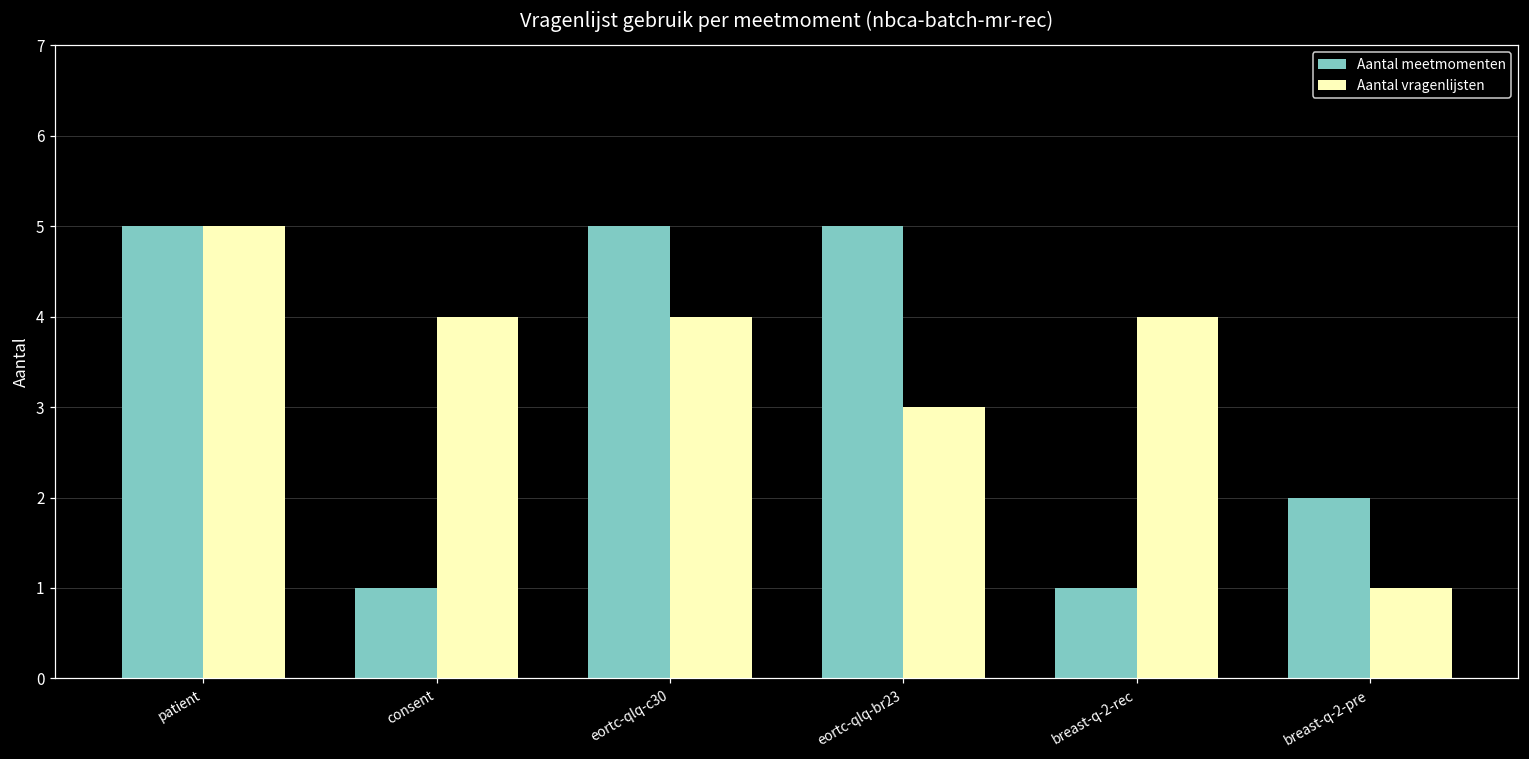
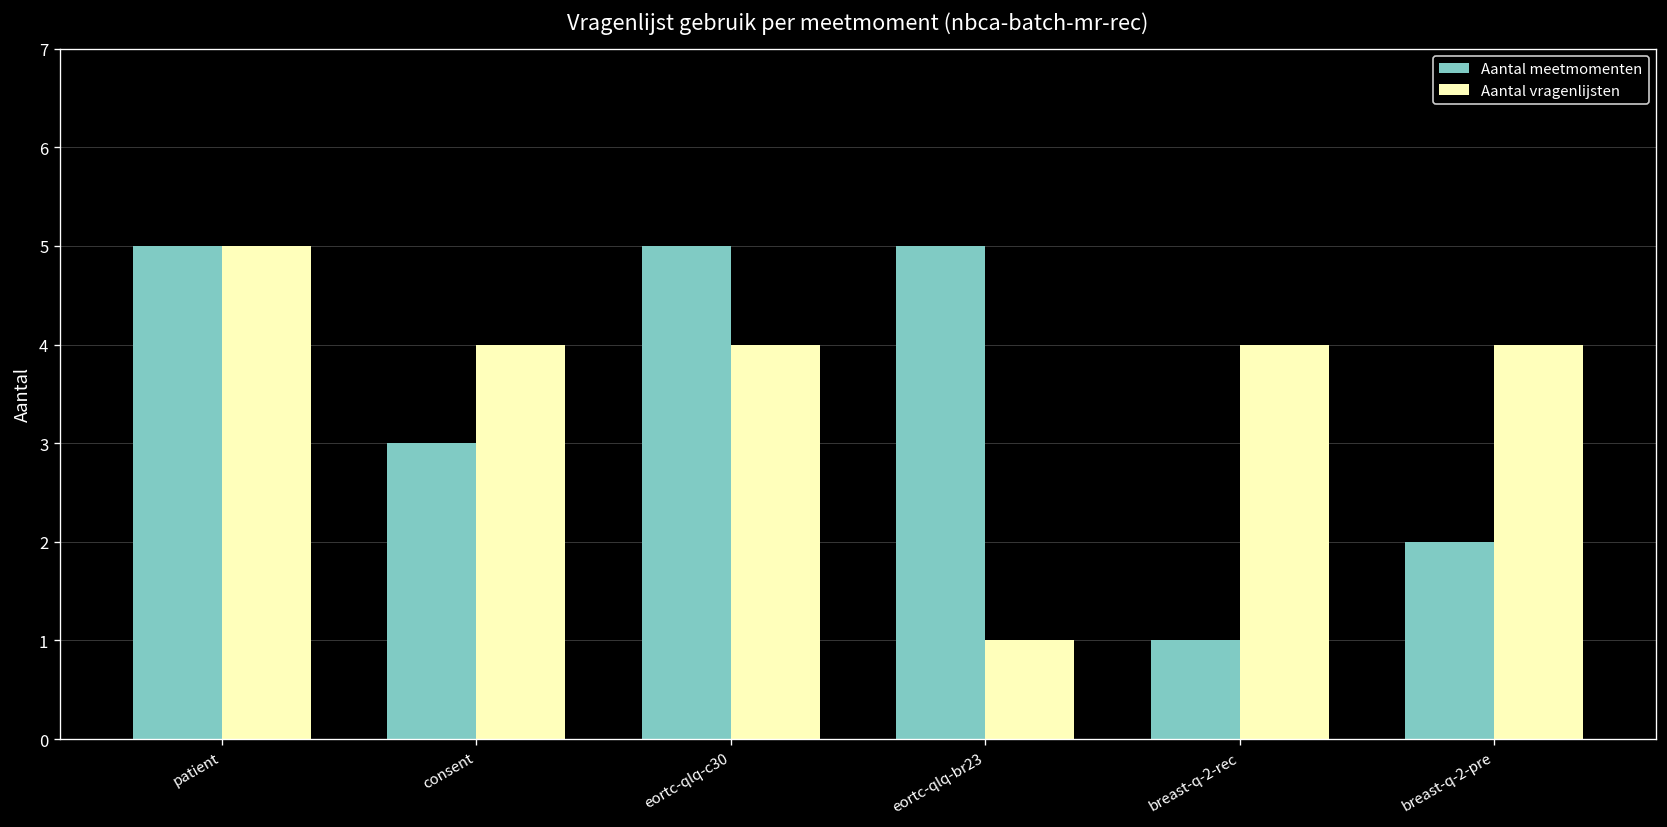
Aantal meetmomenten, consent: 1 -> 3
Aantal vragenlijsten, eortc-qlq-br23: 3 -> 1
Aantal vragenlijsten, breast-q-2-pre: 1 -> 4
